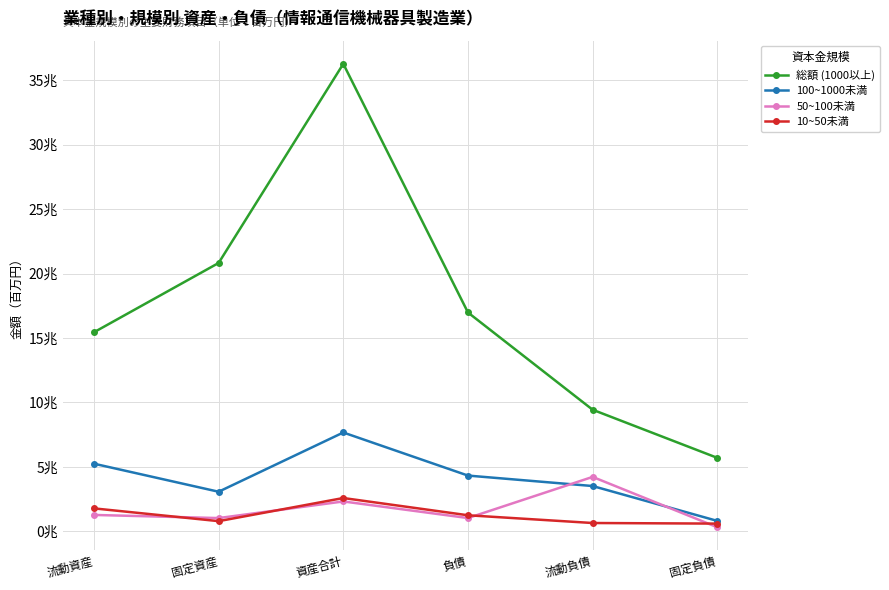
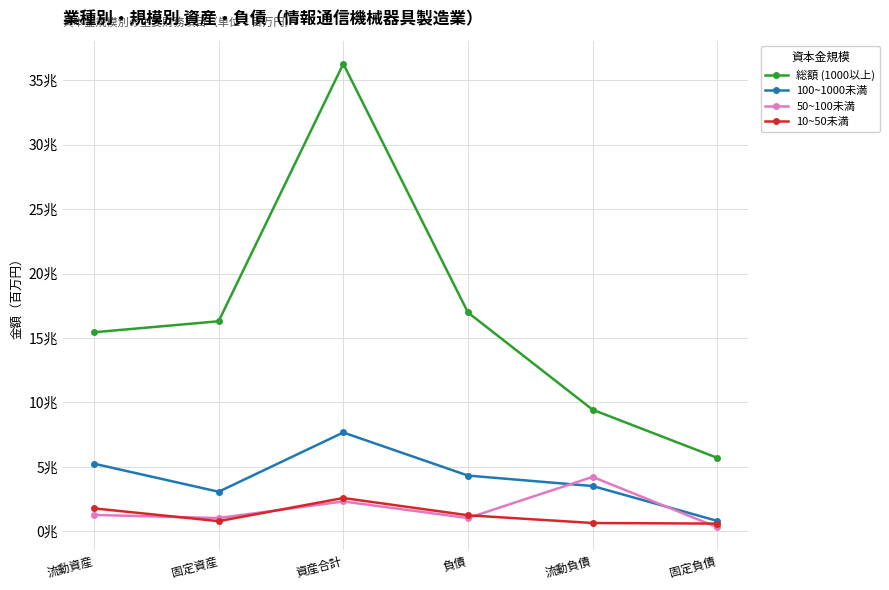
総額 (1000以上), 固定資産: 20.8兆 -> 16.3兆
